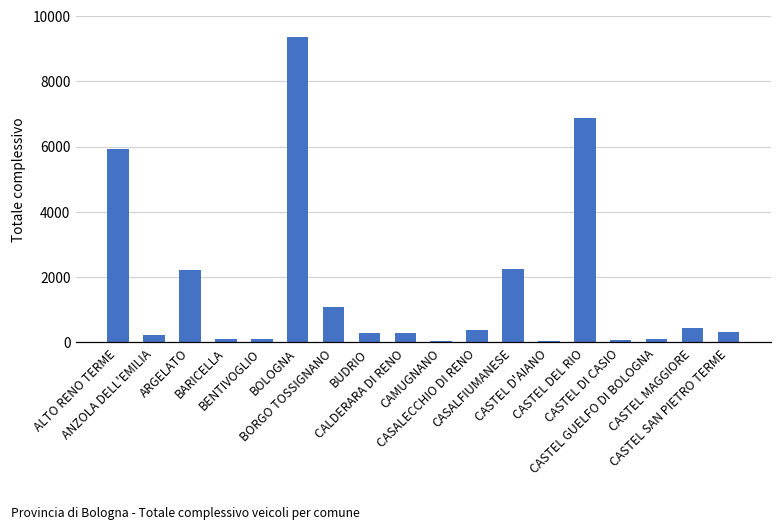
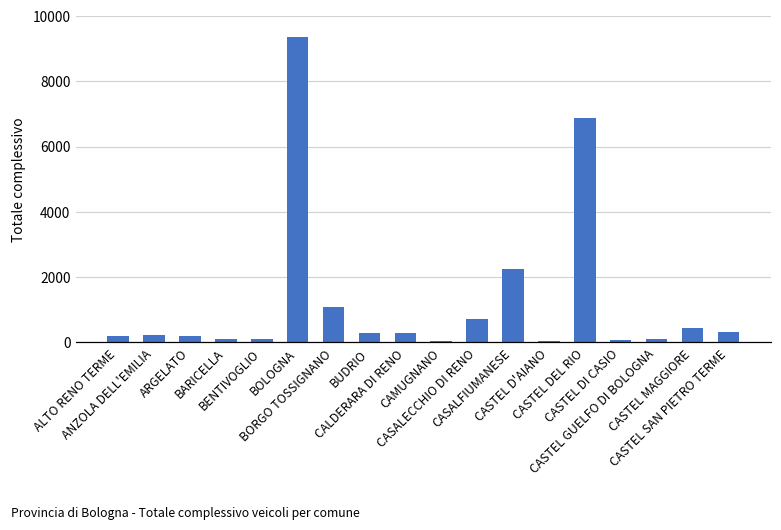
ALTO RENO TERME: 5900 -> 200
ARGELATO: 2200 -> 200
CASALECCHIO DI RENO: 400 -> 700
